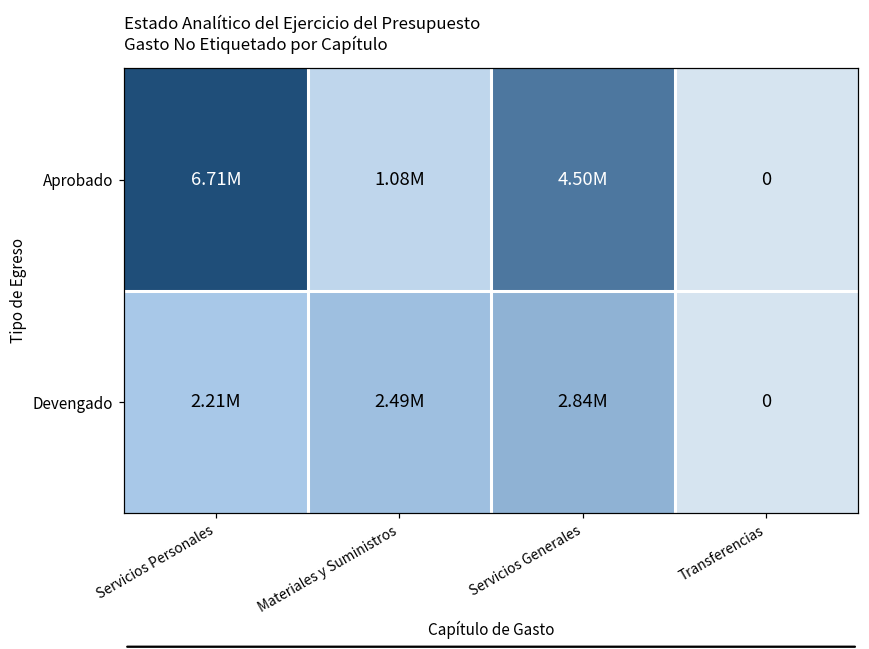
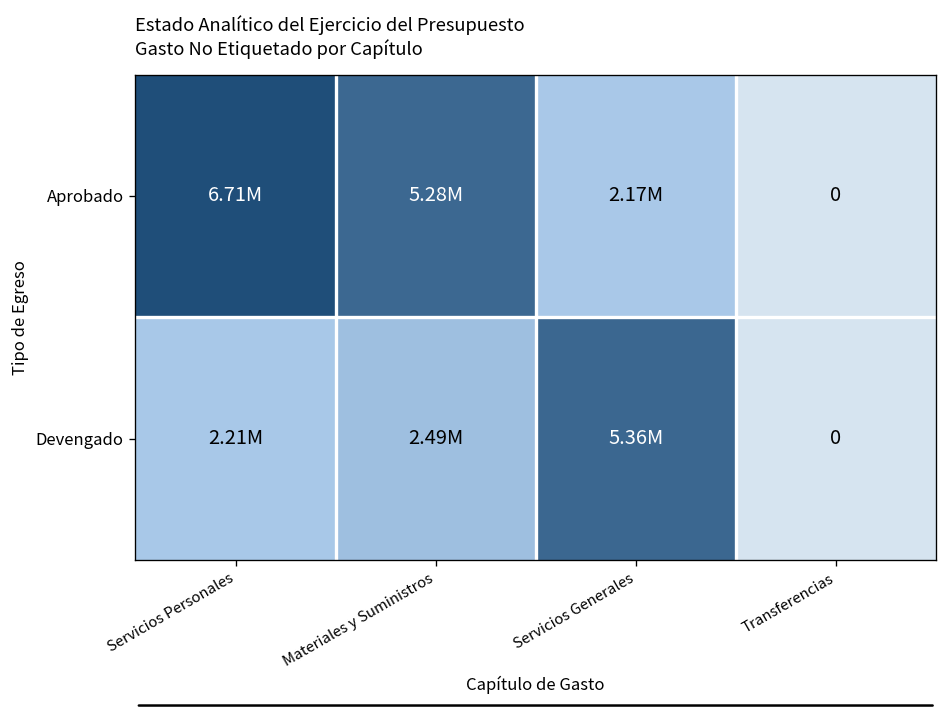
Aprobado, Materiales y Suministros: 1.08M -> 5.28M
Aprobado, Servicios Generales: 4.50M -> 2.17M
Devengado, Servicios Generales: 2.84M -> 5.36M
